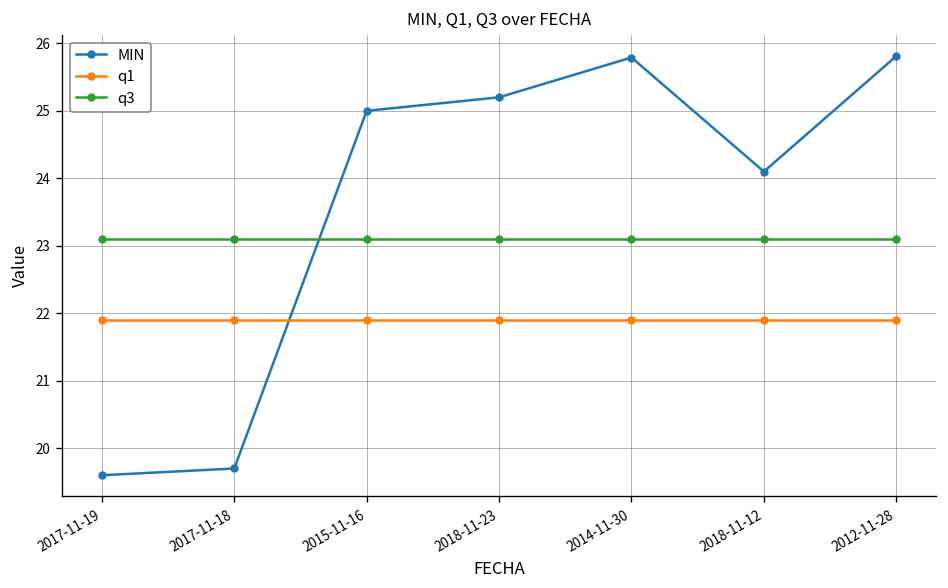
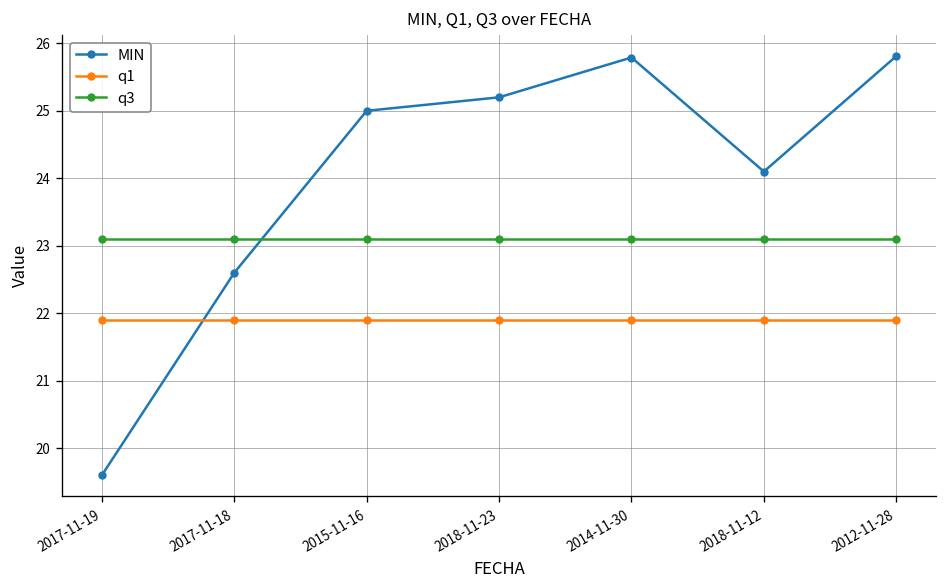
MIN, 2017-11-18: 19.7 -> 22.6
